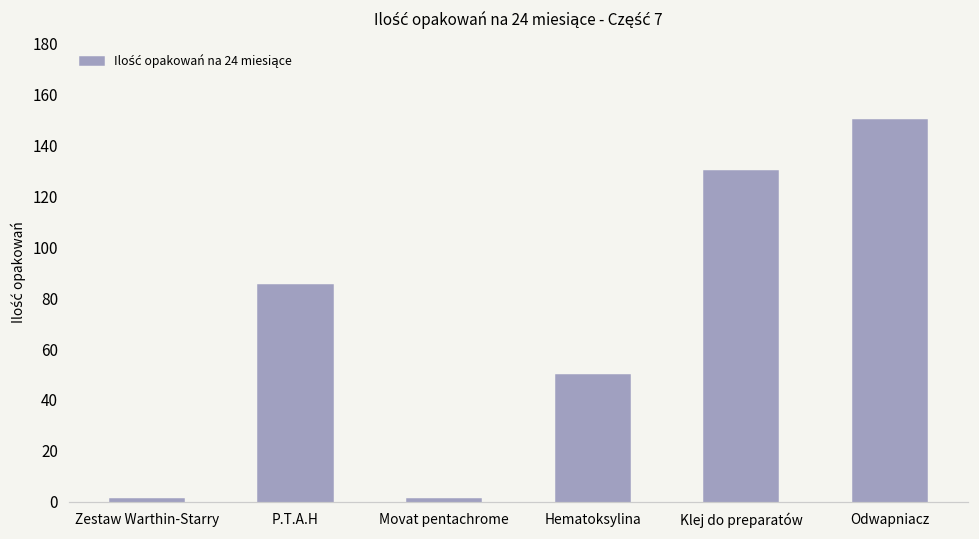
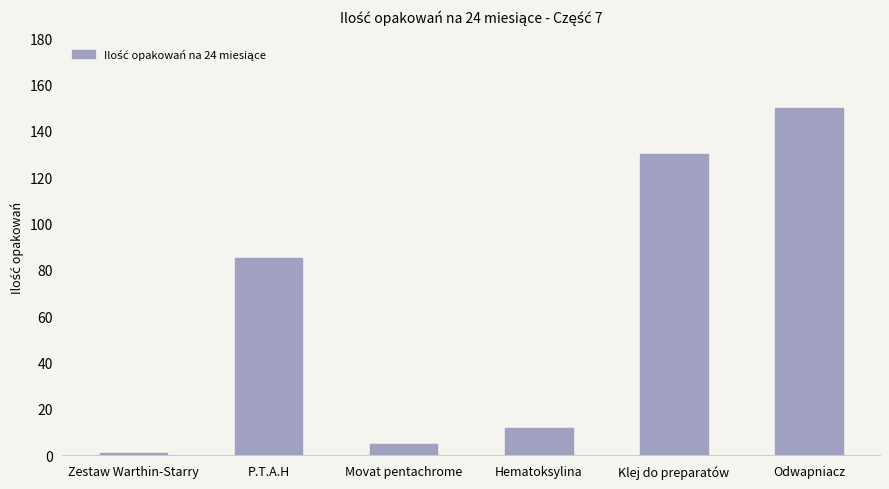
Movat pentachrome: 1 -> 5
Hematoksylina: 50 -> 12
